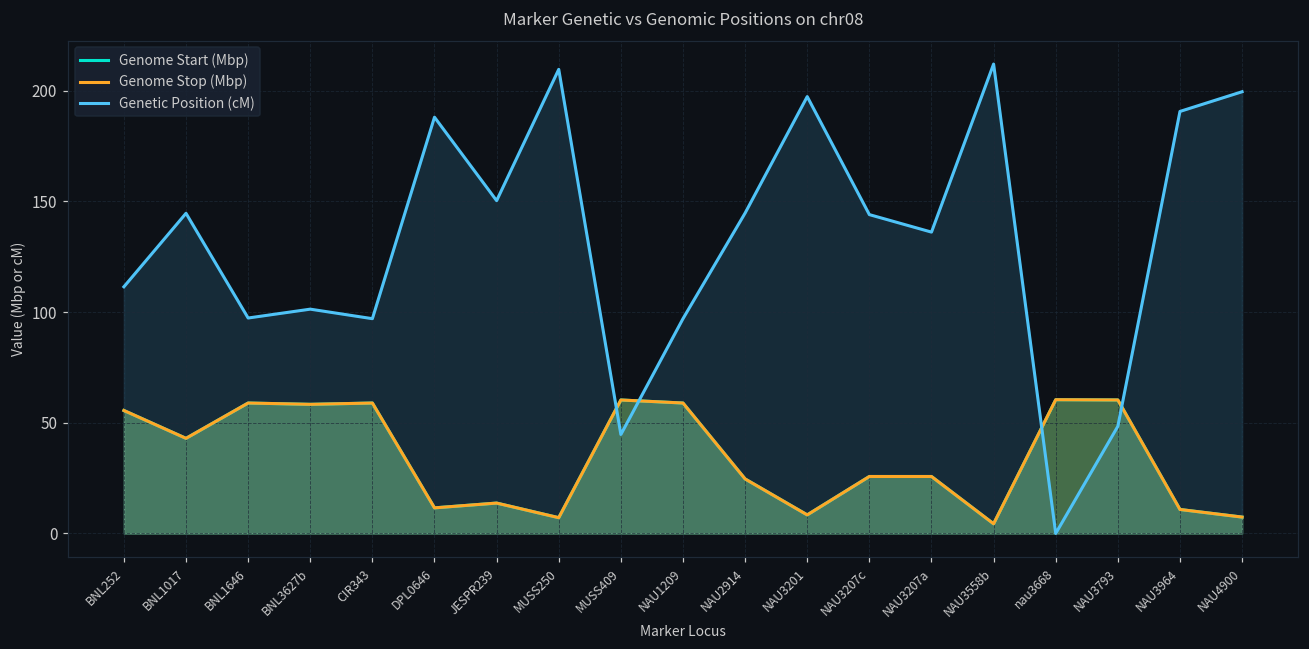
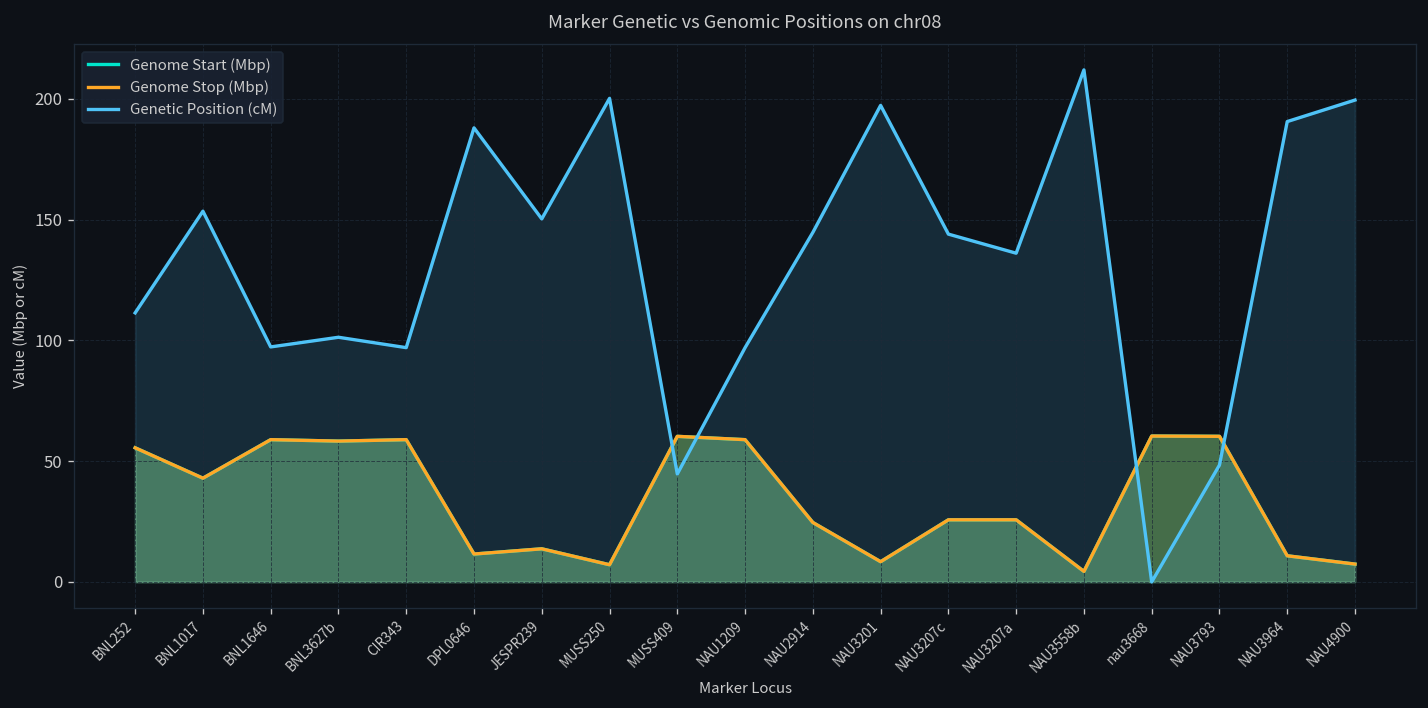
Genetic Position (cM), BNL1017: 145 -> 154
Genetic Position (cM), MUSS250: 210 -> 200
